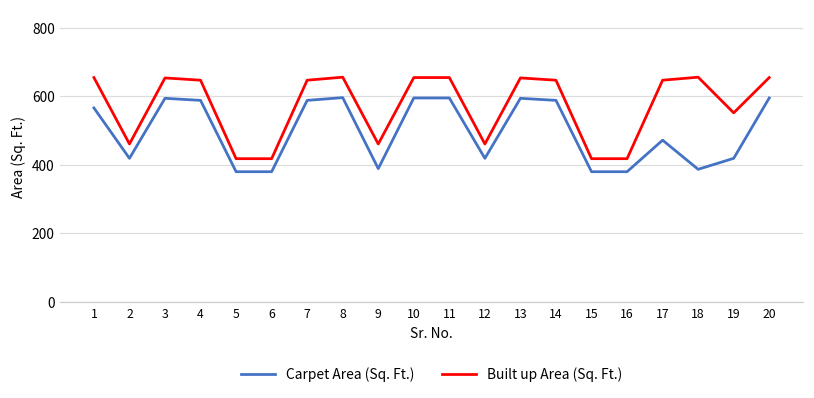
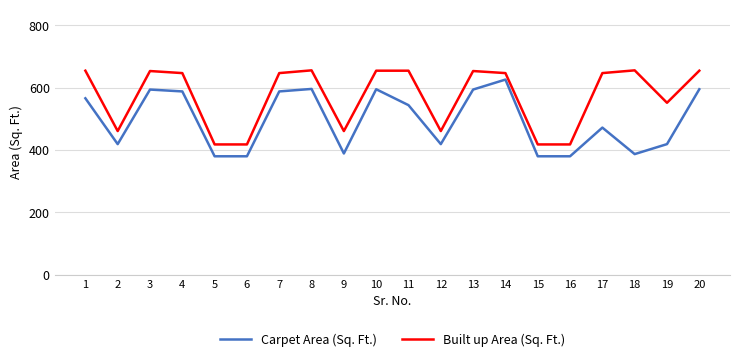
Carpet Area (Sq. Ft.), 11: 600 -> 540
Carpet Area (Sq. Ft.), 14: 590 -> 630
